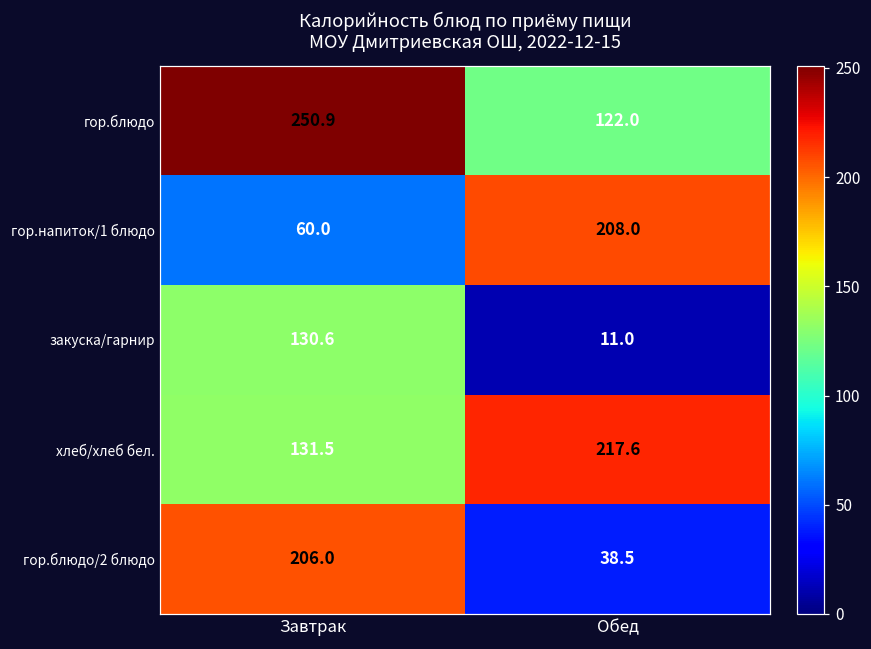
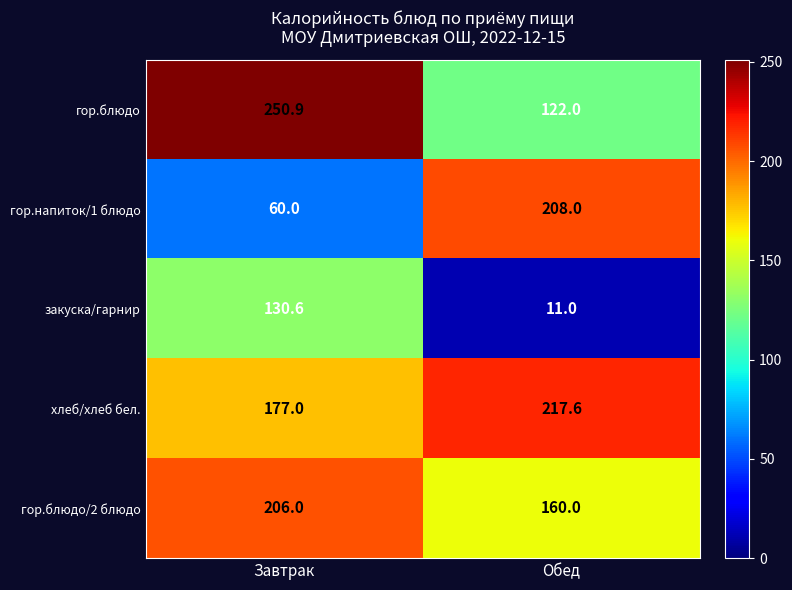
хлеб/хлеб бел., Завтрак: 131.5 -> 177.0
гор.блюдо/2 блюдо, Обед: 38.5 -> 160.0
